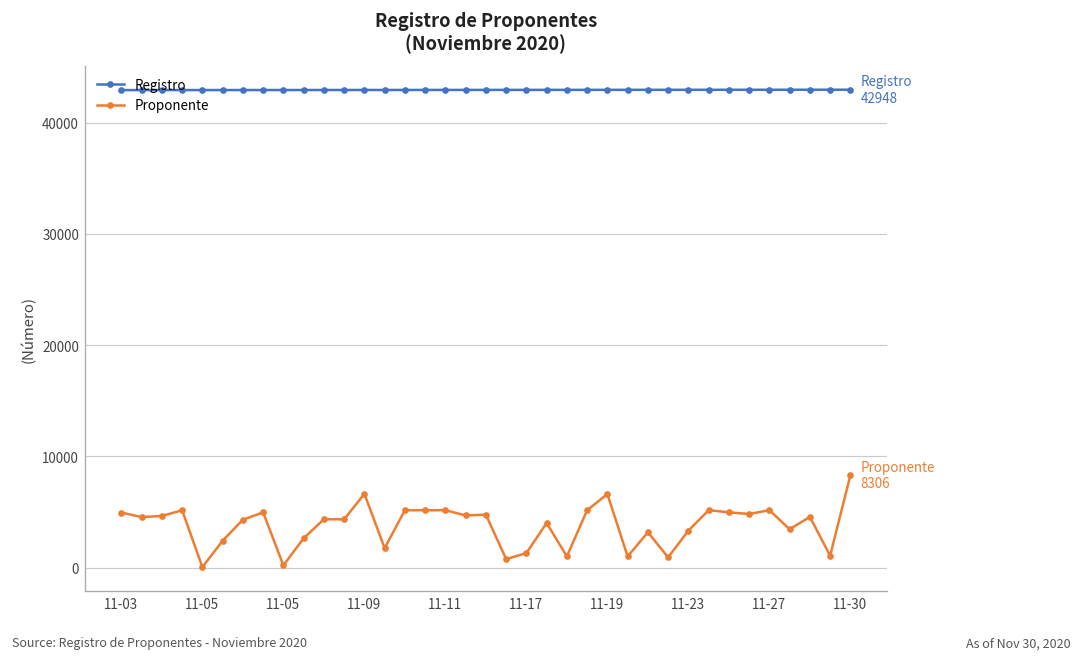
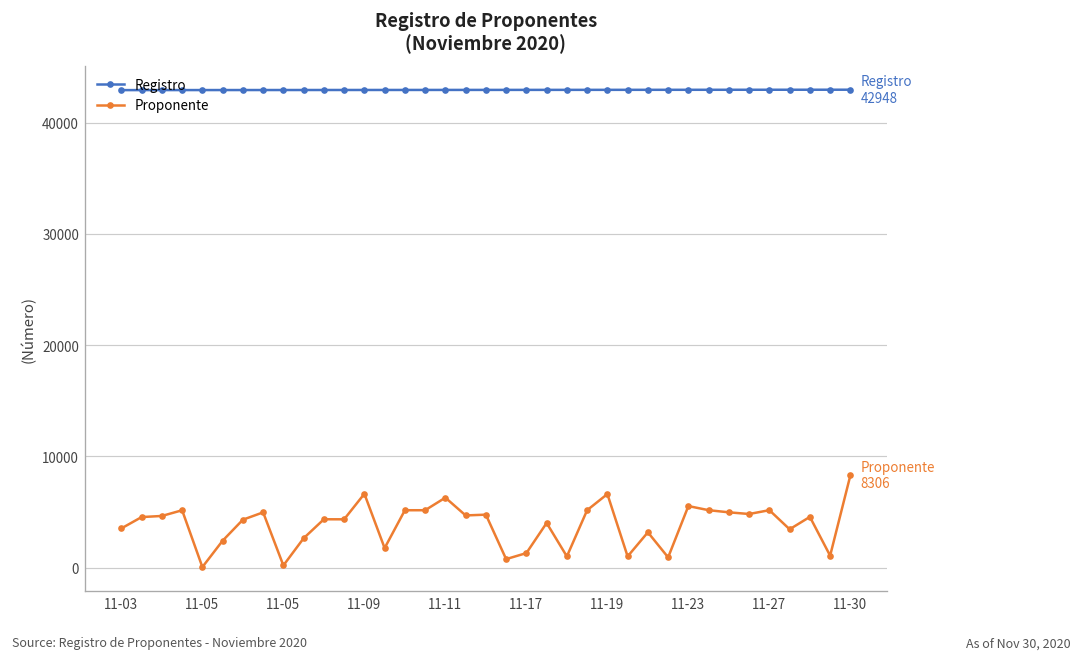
Proponente, 11-03: 5000 -> 4000
Proponente, 11-11: 5000 -> 6000
Proponente, 11-23: 3000 -> 6000
